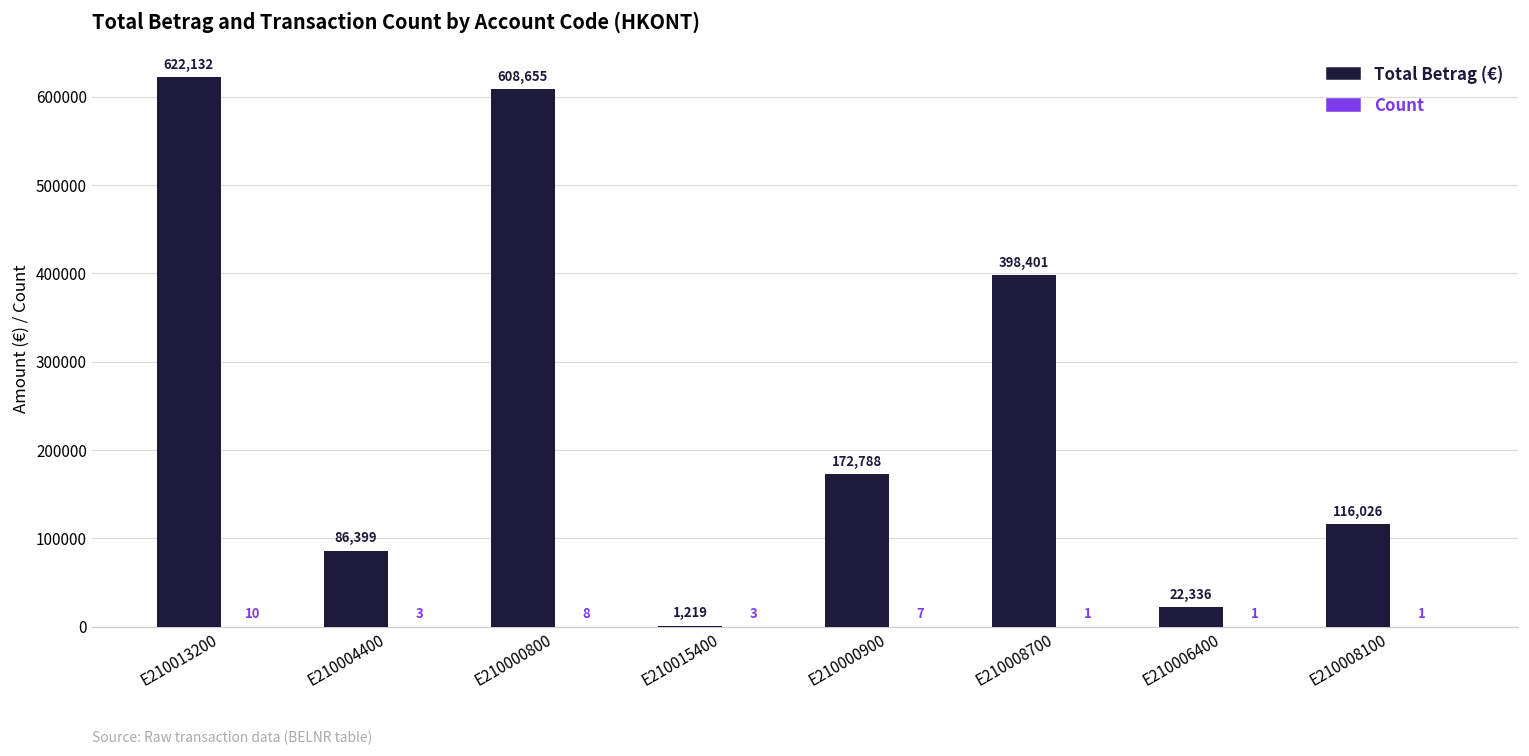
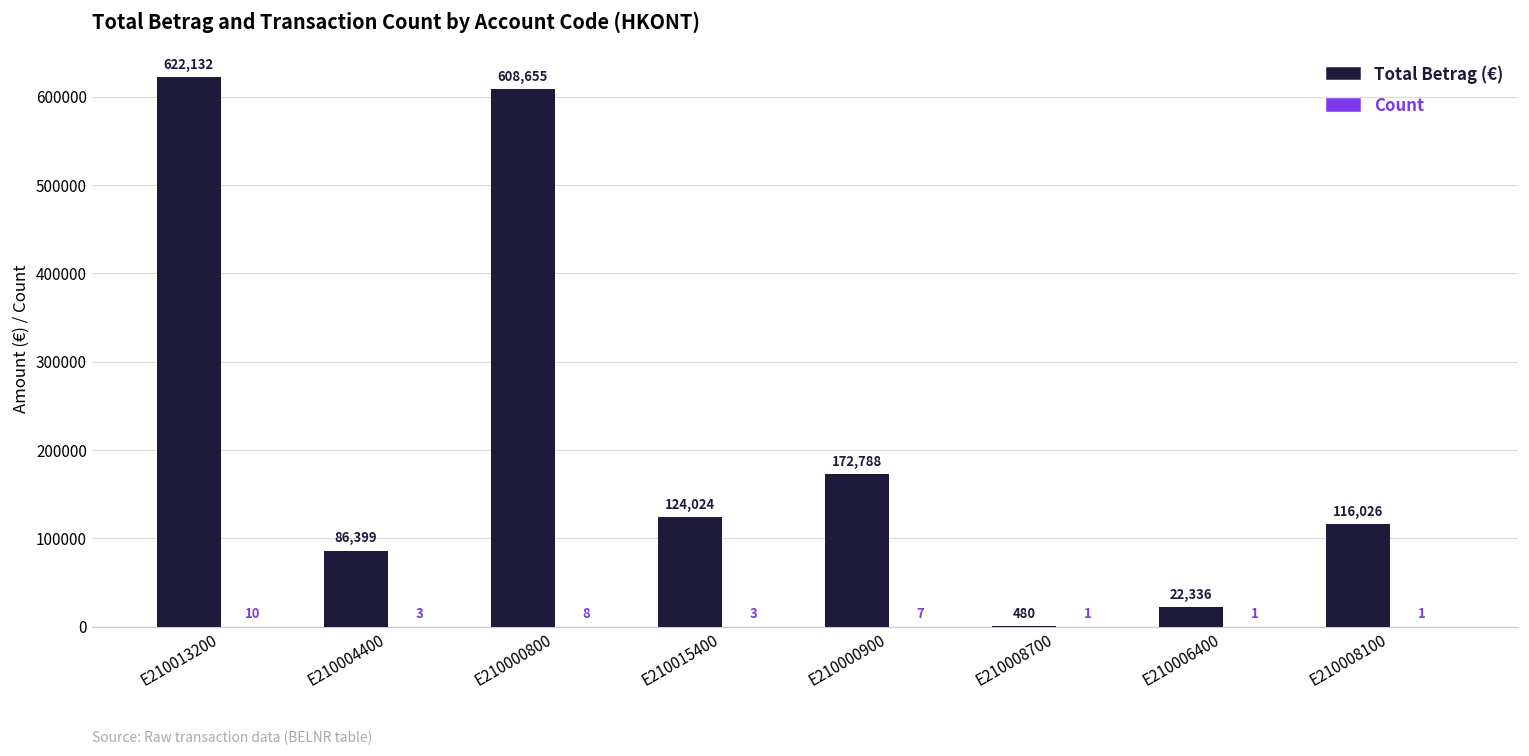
Total Betrag (€), E210015400: 1,219 -> 124,024
Total Betrag (€), E210008700: 398,401 -> 480
